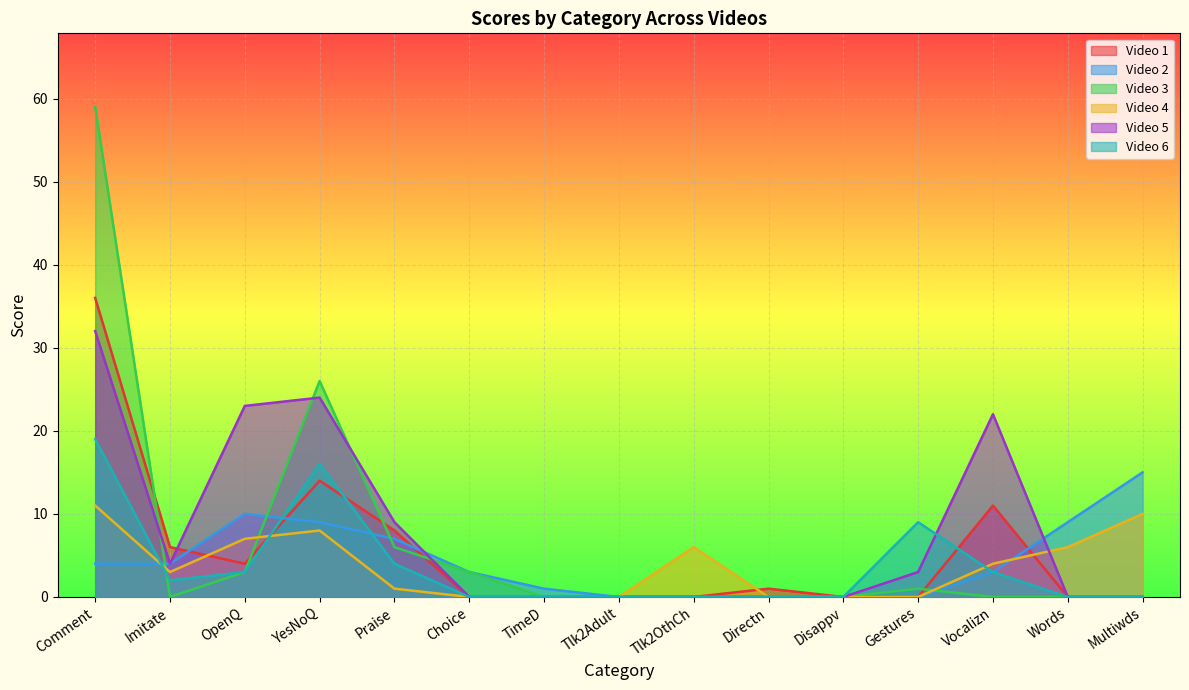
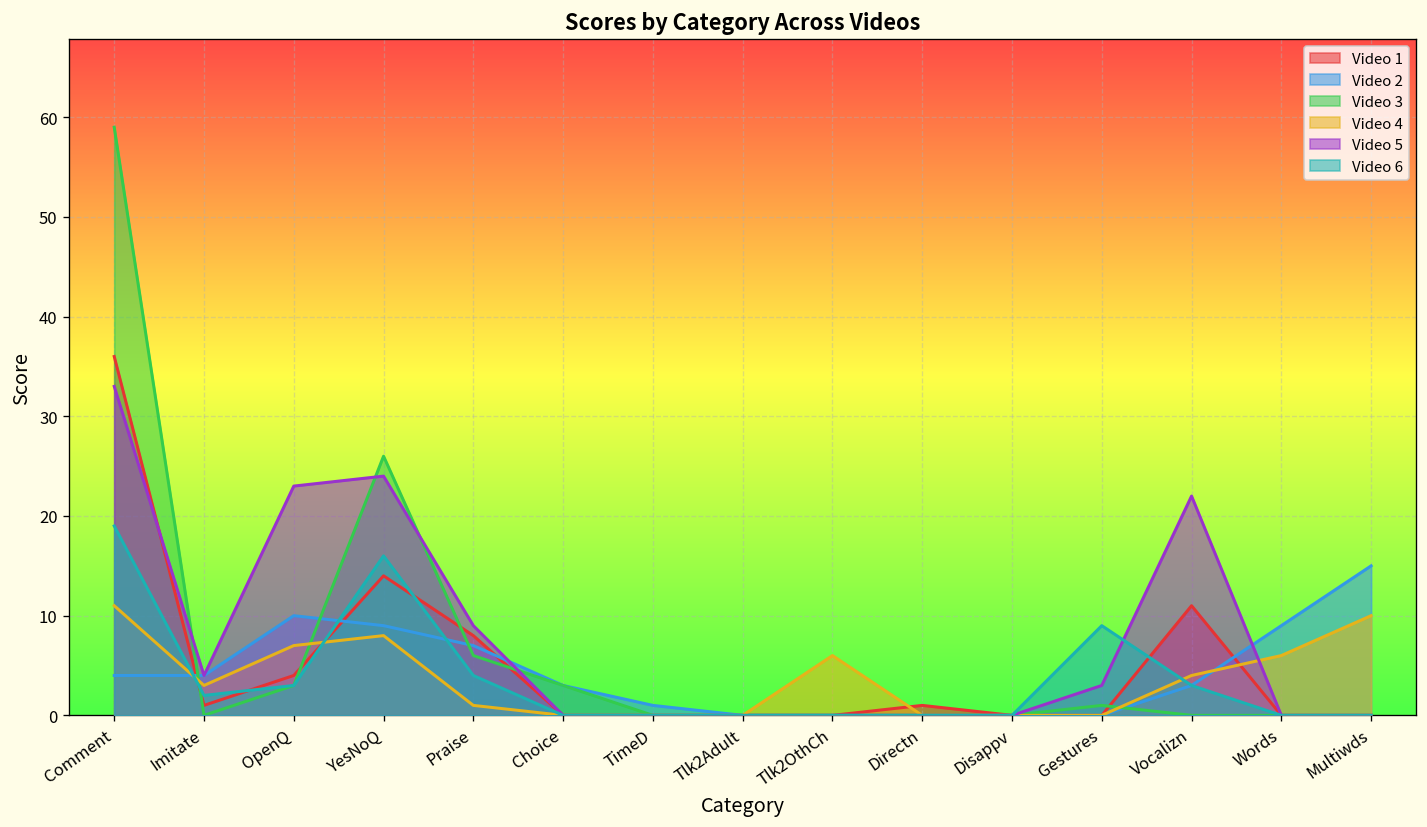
Video 5, Comment: 32 -> 33
Video 1, Imitate: 6 -> 1
